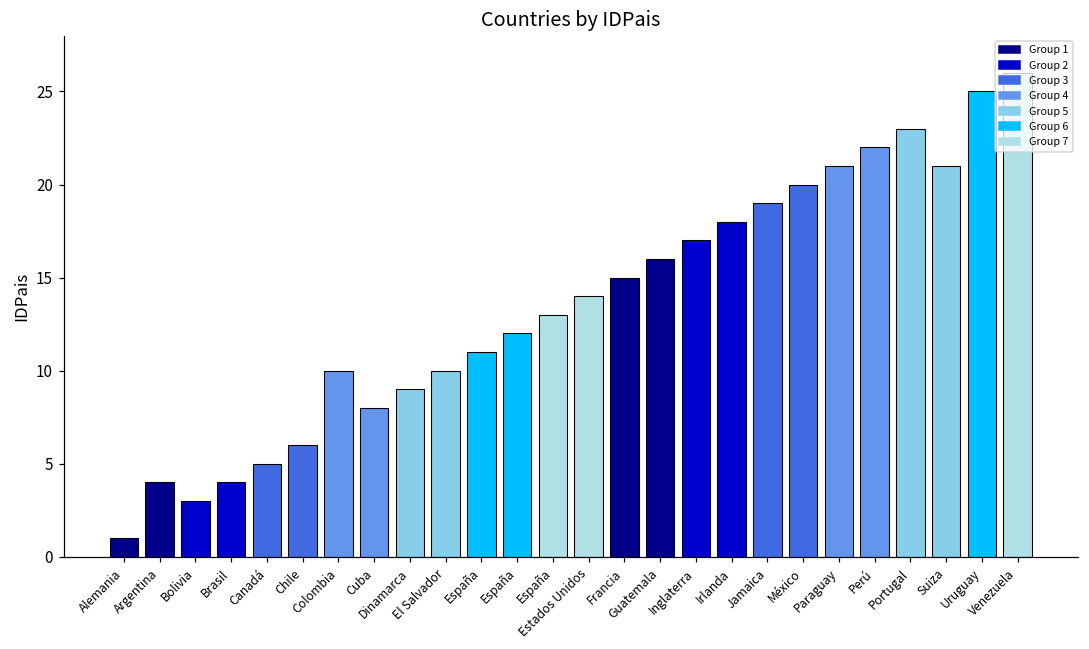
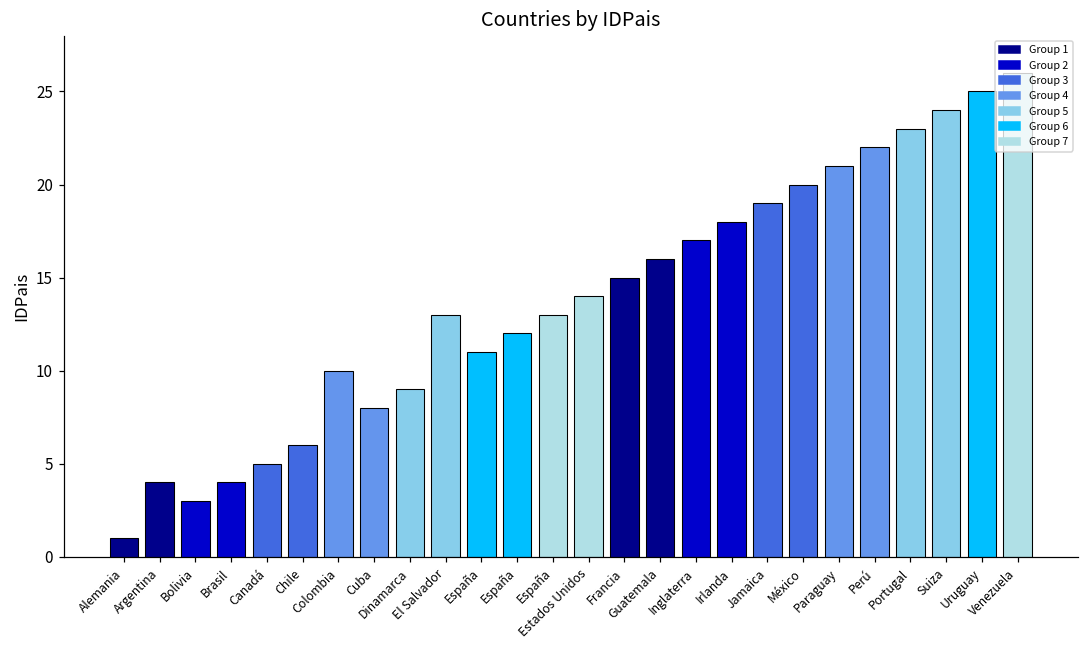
El Salvador: 10 -> 13
Suiza: 21 -> 24
